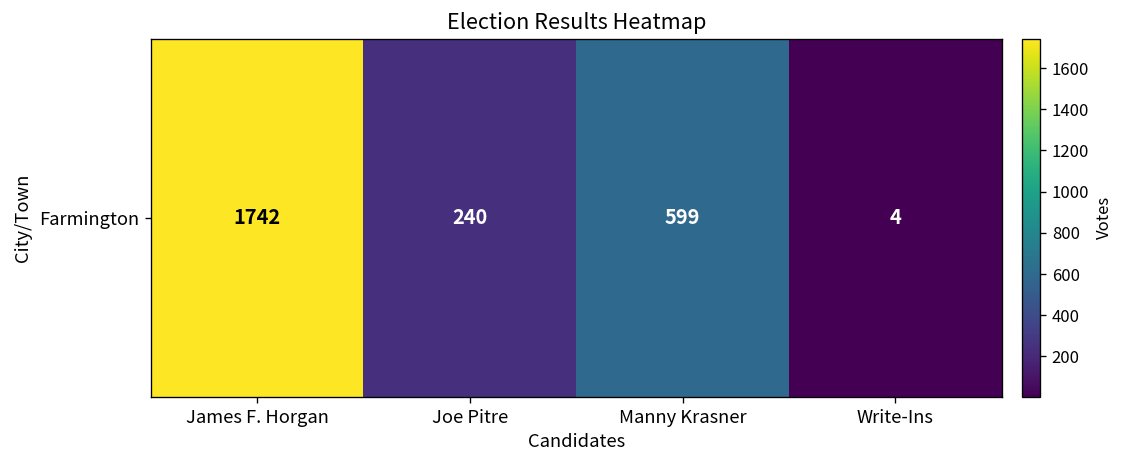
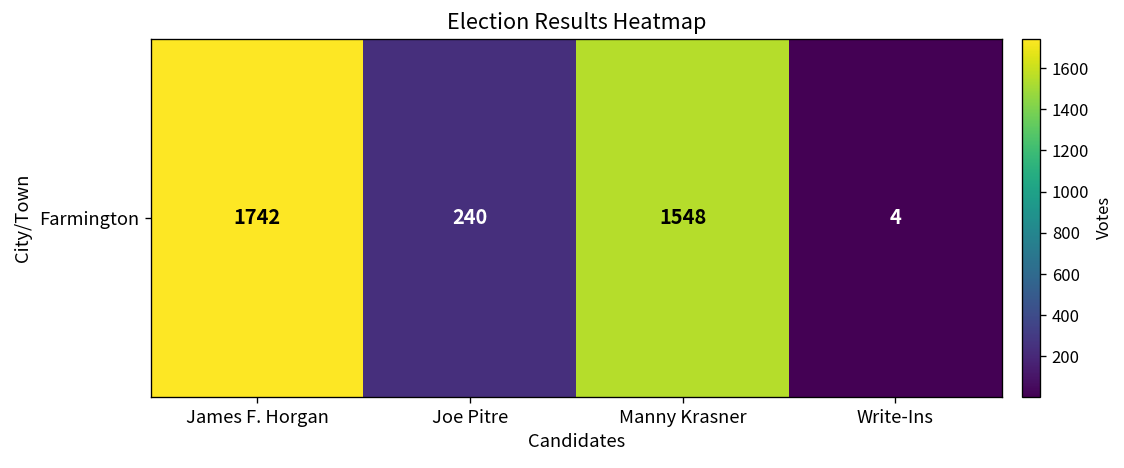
Farmington, Manny Krasner: 599 -> 1548
